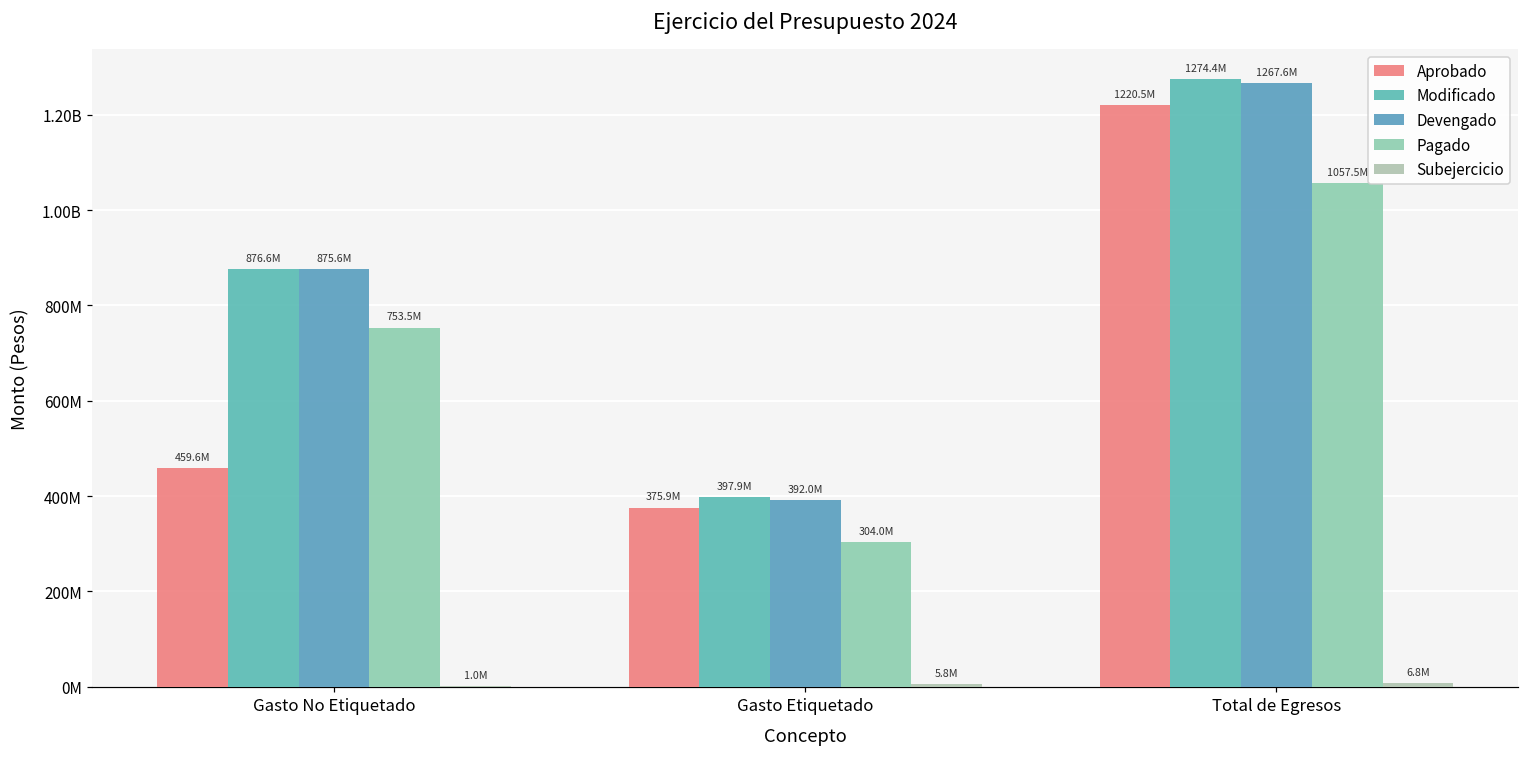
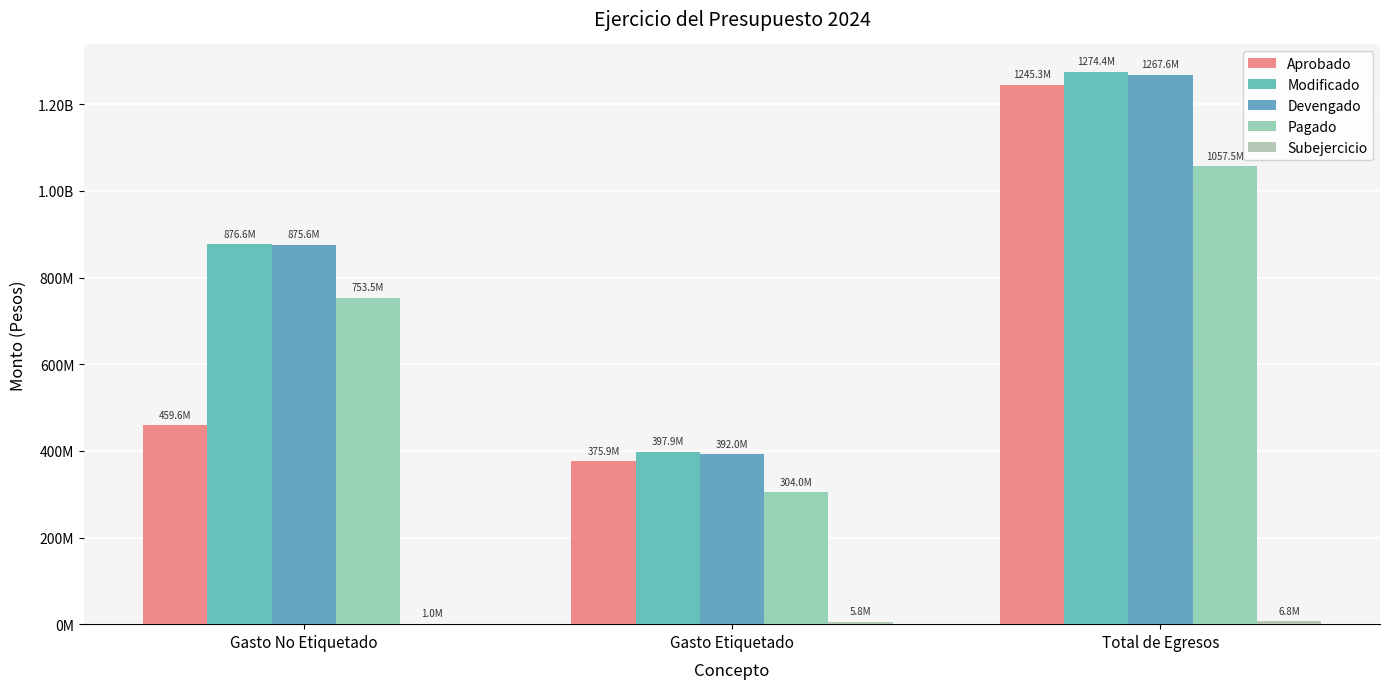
Aprobado, Total de Egresos: 1220.5M -> 1245.3M
